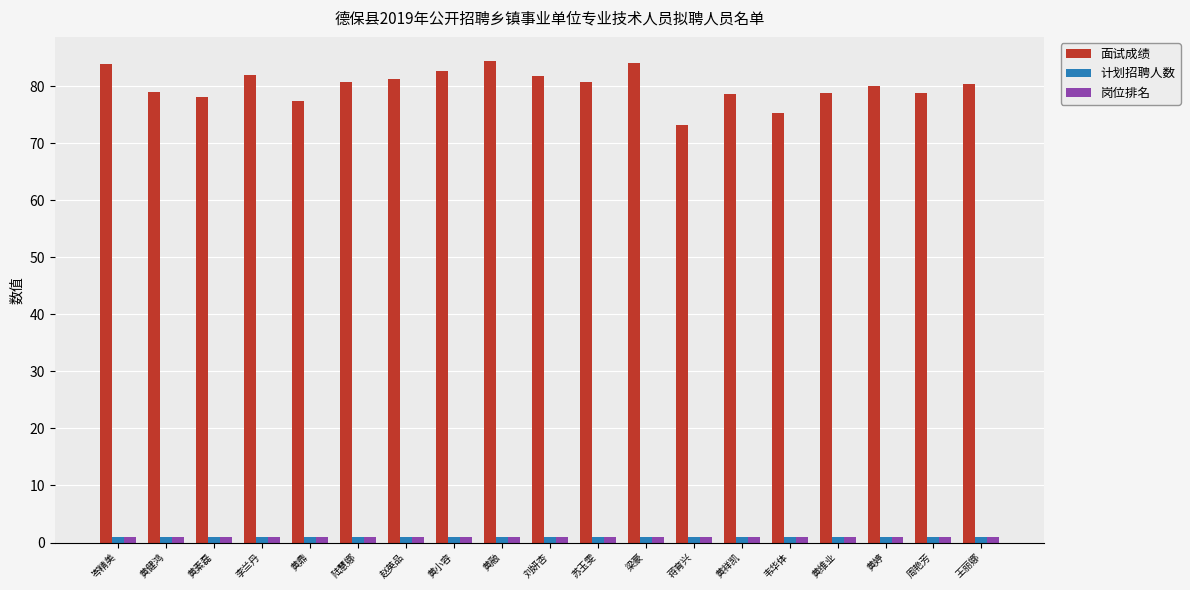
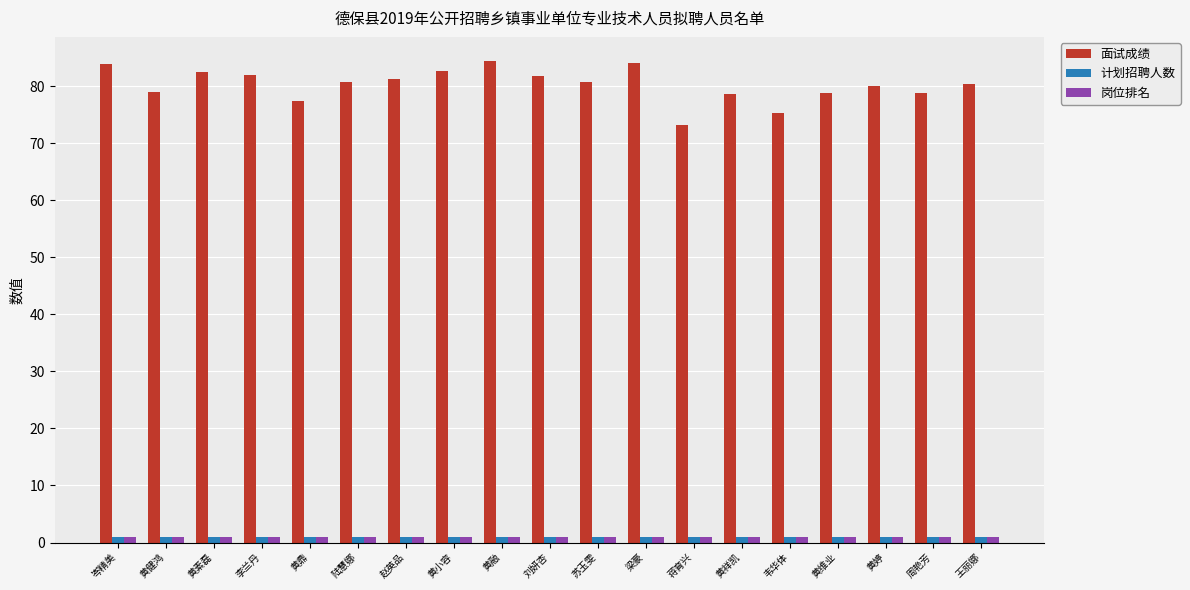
面试成绩, 黄素磊: 78 -> 82
